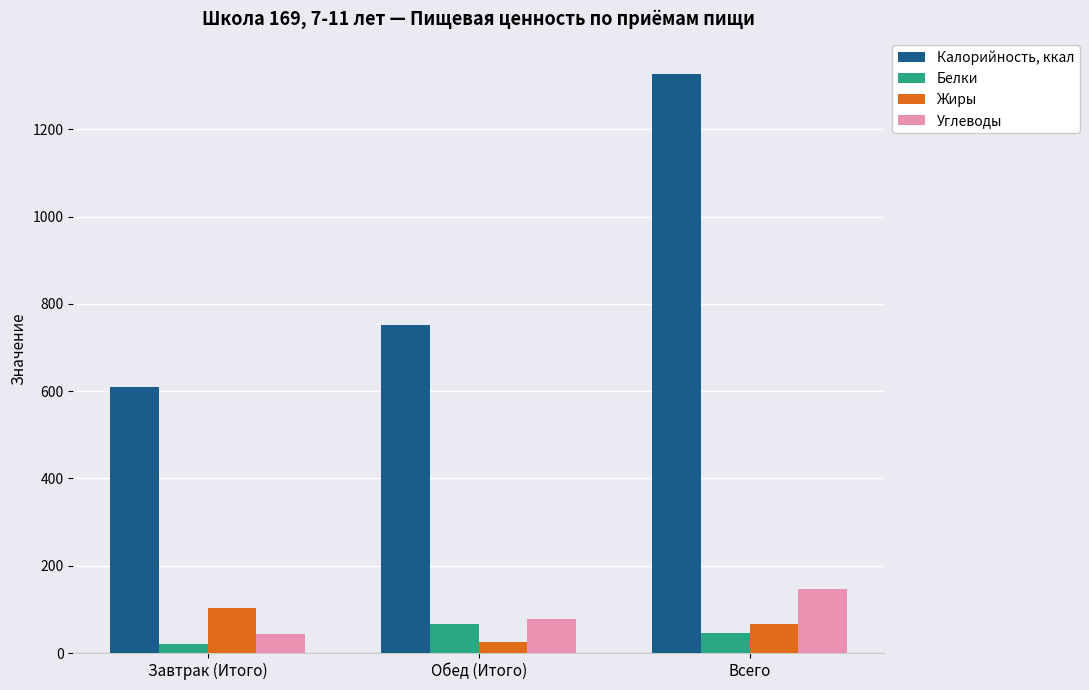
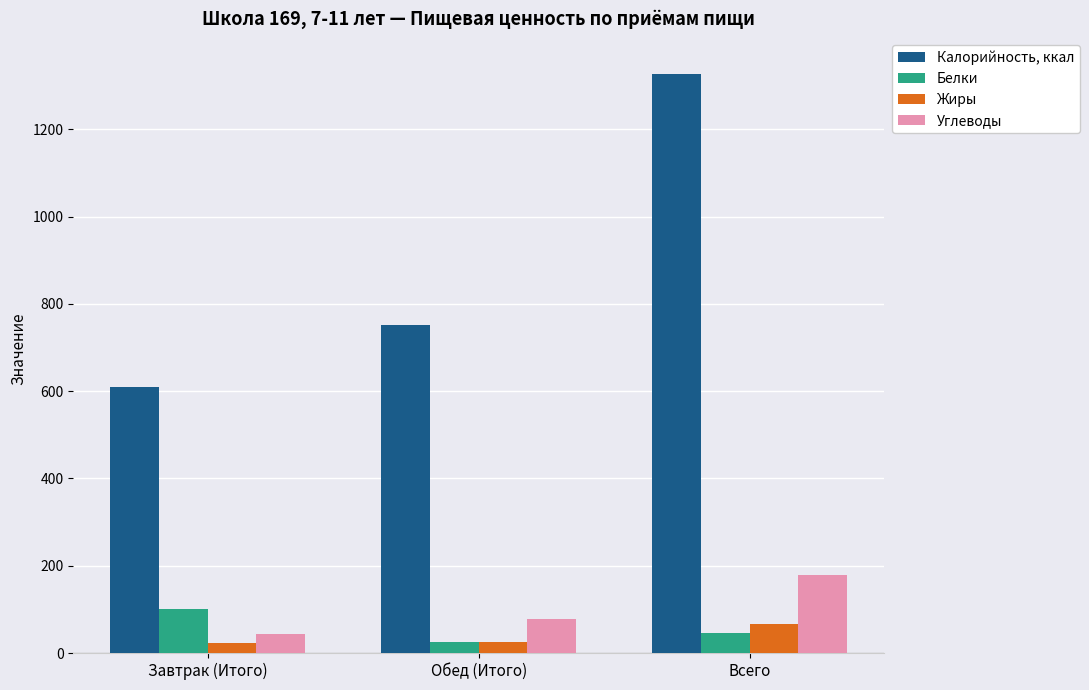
Белки, Завтрак (Итого): 20 -> 100
Жиры, Завтрак (Итого): 100 -> 20
Белки, Обед (Итого): 70 -> 30
Углеводы, Всего: 150 -> 180
